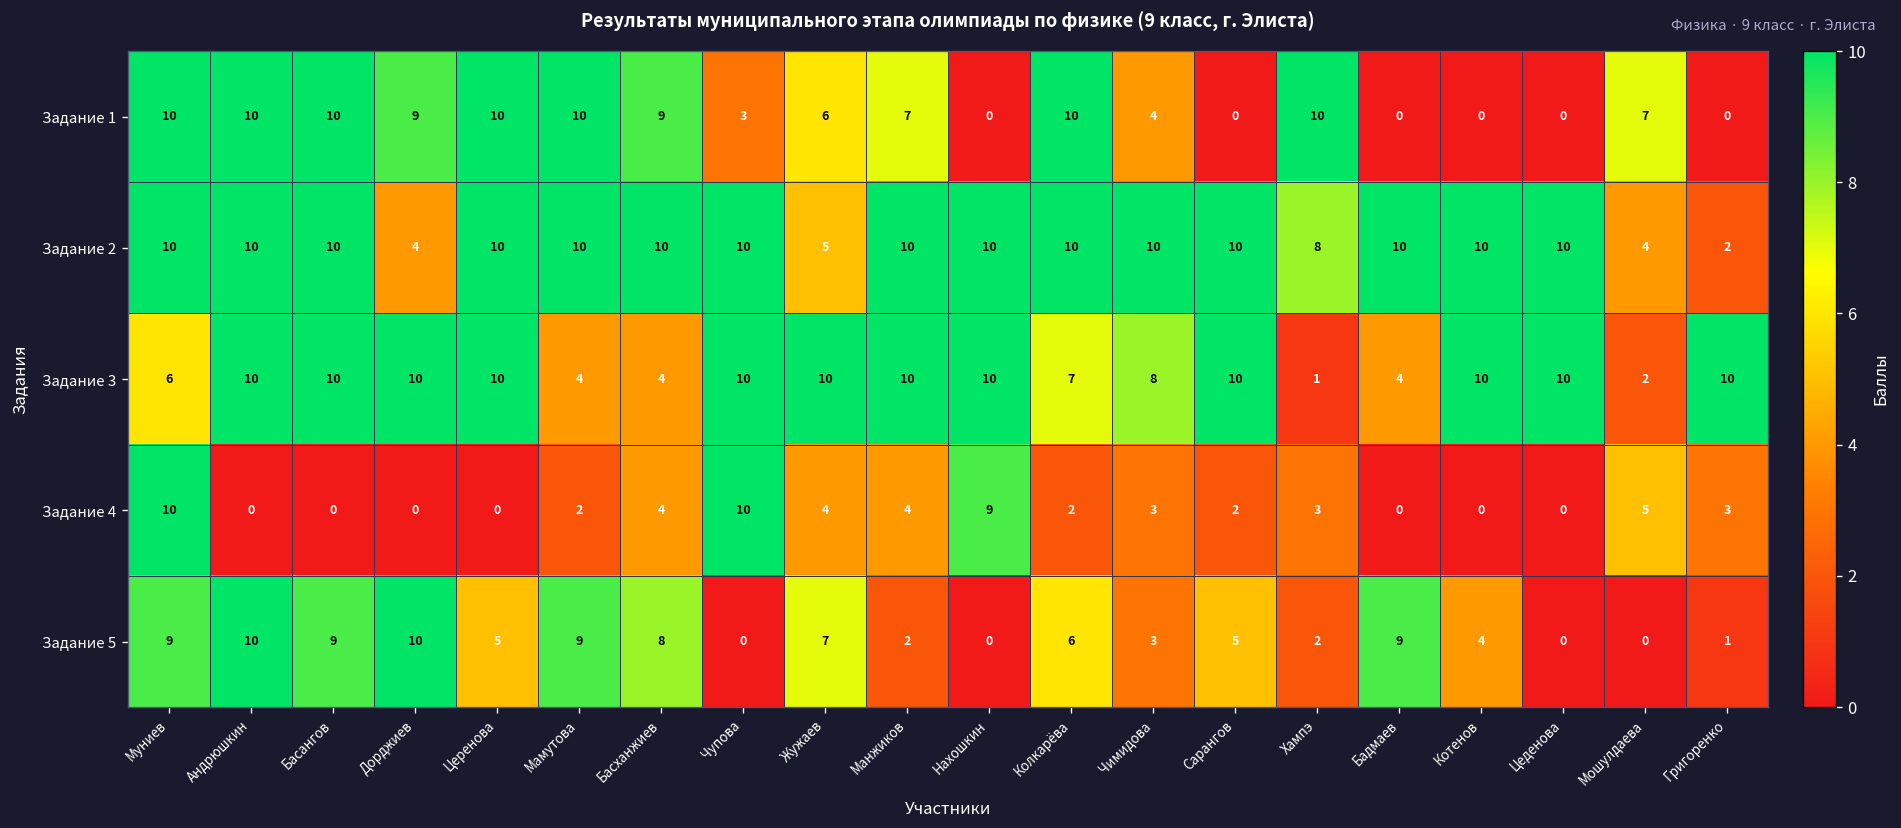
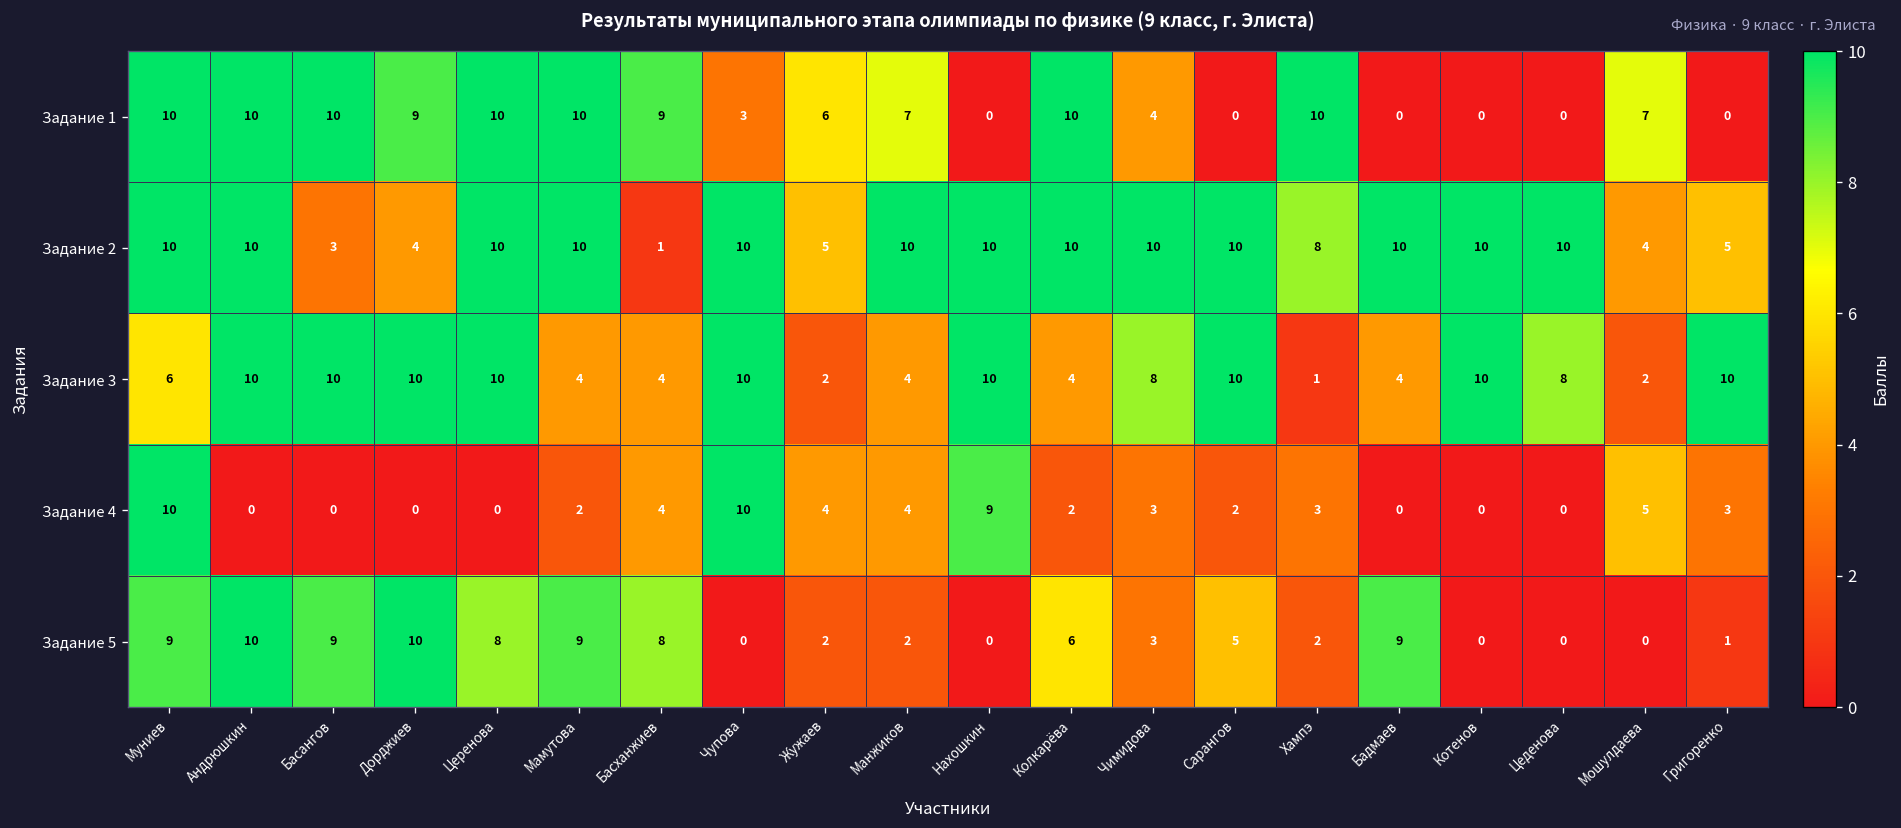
Задание 2, Басангов: 10 -> 3
Задание 2, Басханжиев: 10 -> 1
Задание 2, Григоренко: 2 -> 5
Задание 3, Жужаев: 10 -> 2
Задание 3, Манжиков: 10 -> 4
Задание 3, Колкарёва: 7 -> 4
Задание 3, Цеденова: 10 -> 8
Задание 5, Церенова: 5 -> 8
Задание 5, Жужаев: 7 -> 2
Задание 5, Котенов: 4 -> 0
